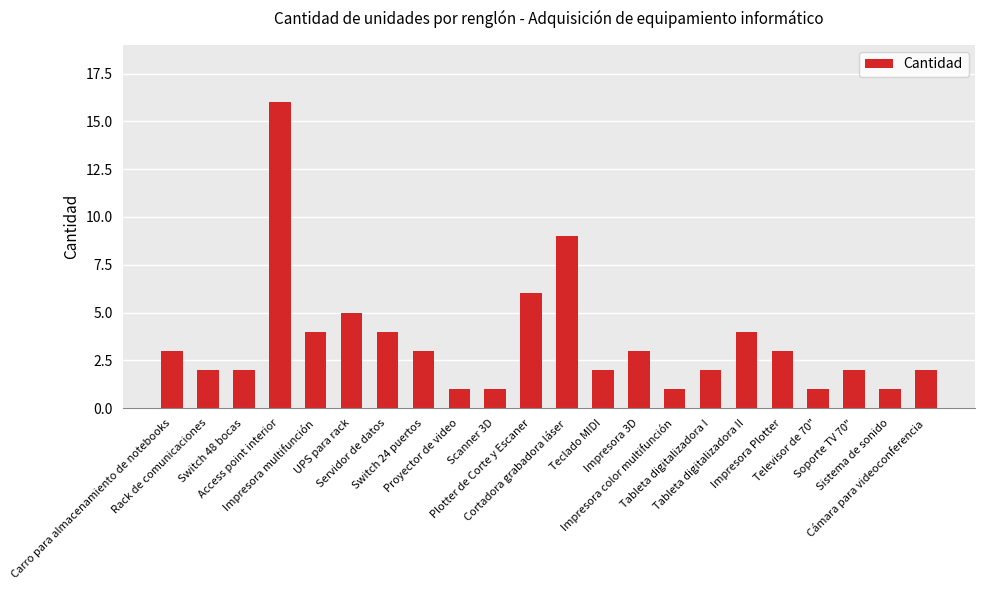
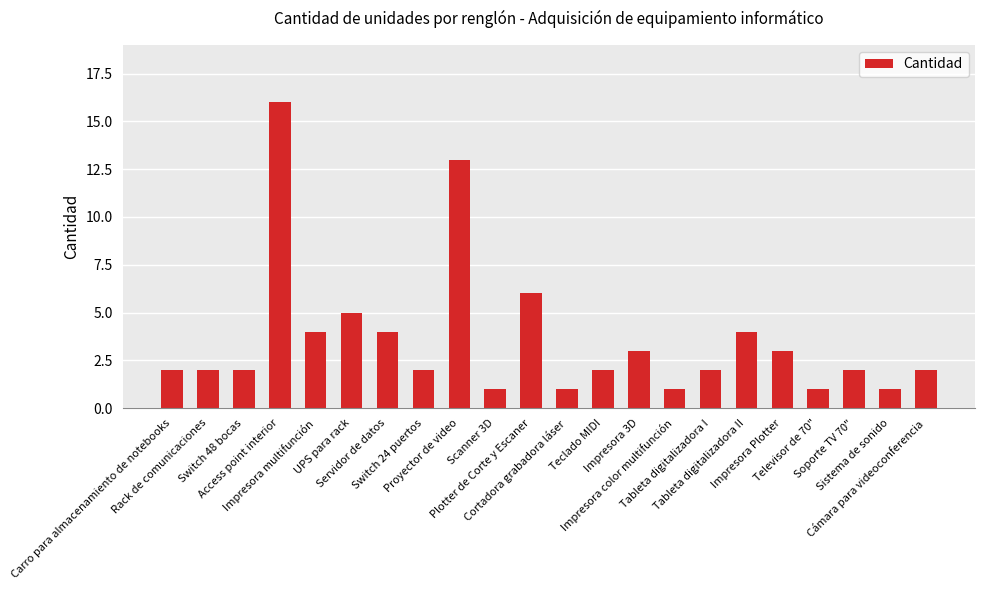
Carro para almacenamiento de notebooks: 3 -> 2
Switch 24 puertos: 3 -> 2
Proyector de video: 1 -> 13
Cortadora grabadora láser: 9 -> 1
